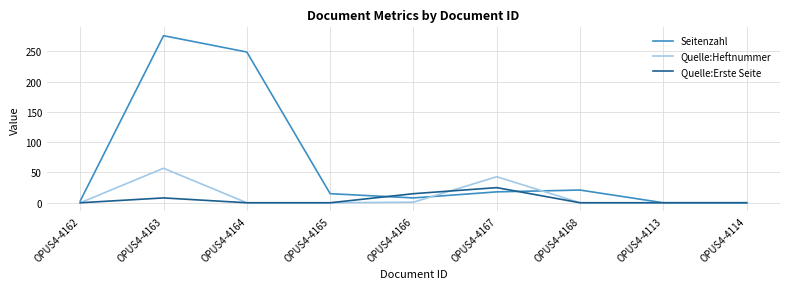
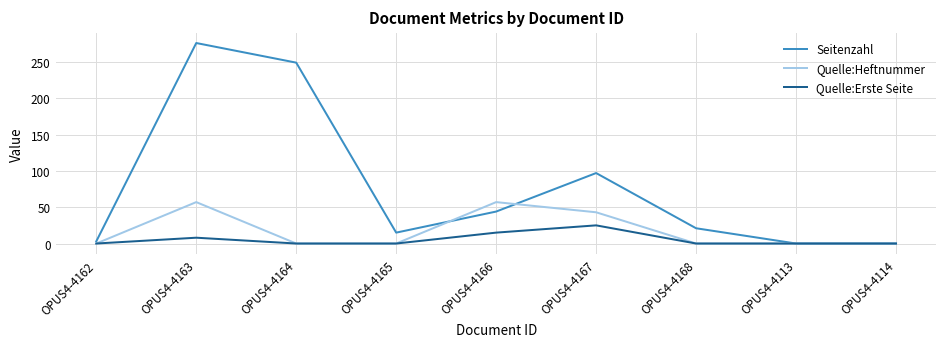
Seitenzahl, OPUS4-4166: 10 -> 40
Quelle:Heftnummer, OPUS4-4166: 0 -> 60
Seitenzahl, OPUS4-4167: 20 -> 100
